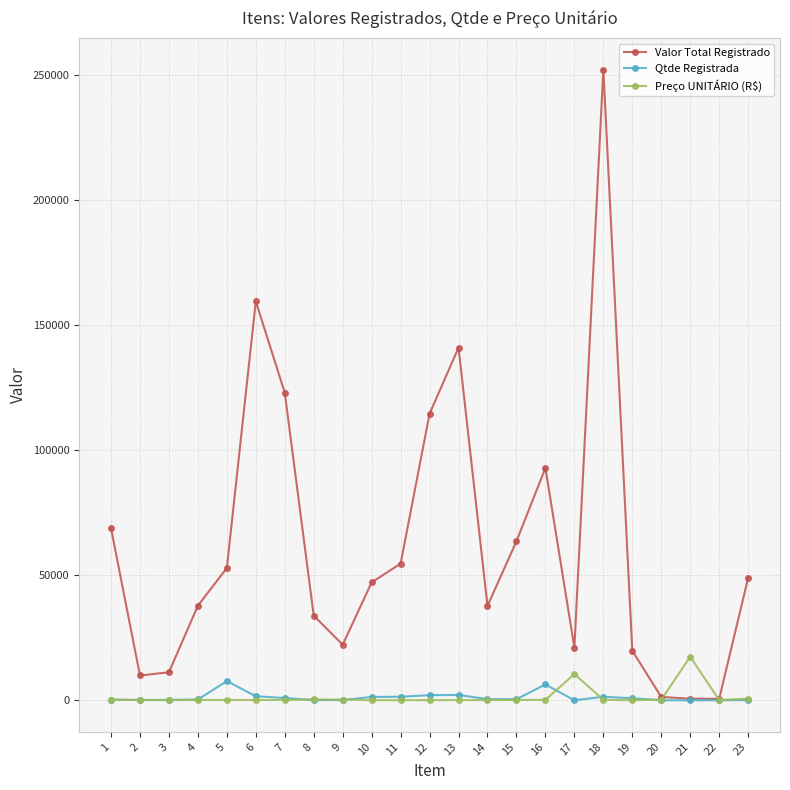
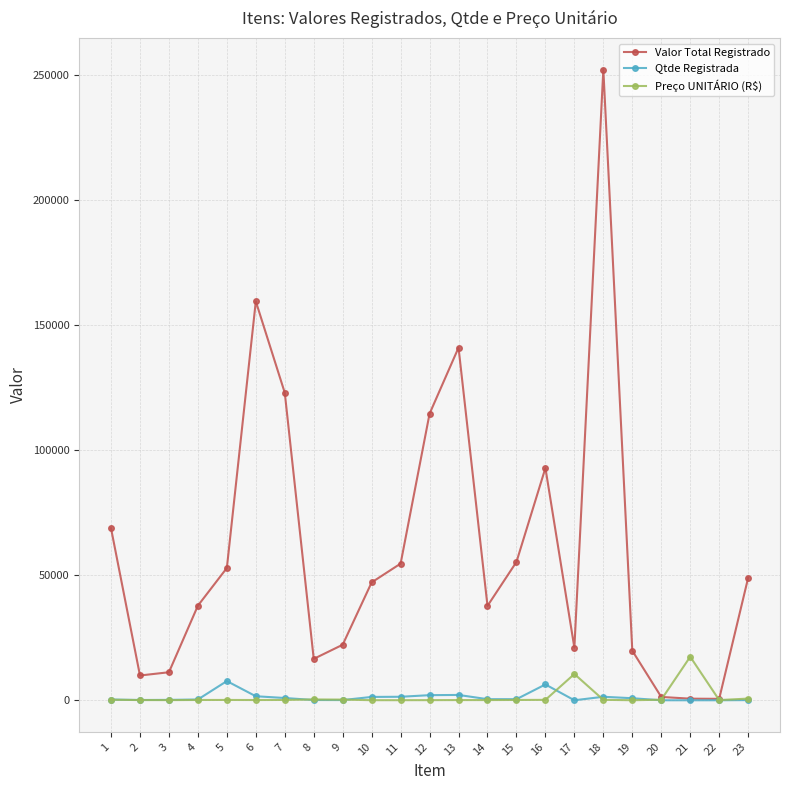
Valor Total Registrado, 8: 34000 -> 17000
Valor Total Registrado, 15: 64000 -> 55000
